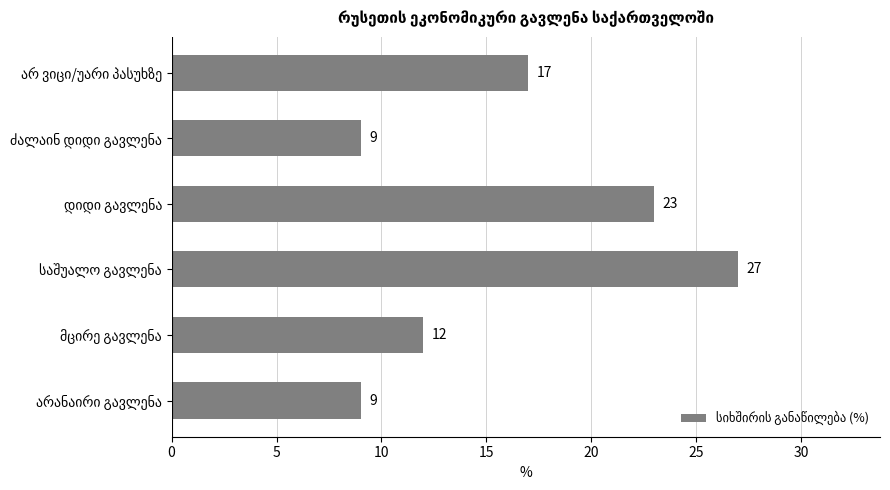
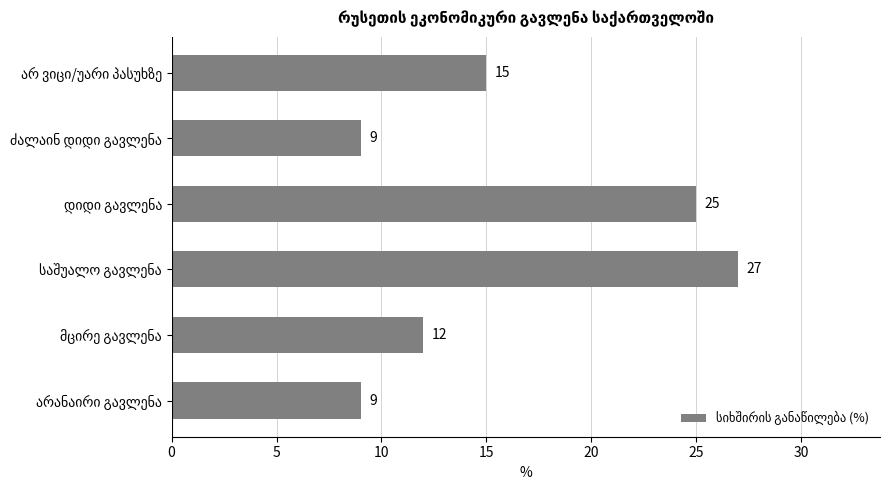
არ ვიცი/უარი პასუხზე: 17 -> 15
დიდი გავლენა: 23 -> 25
